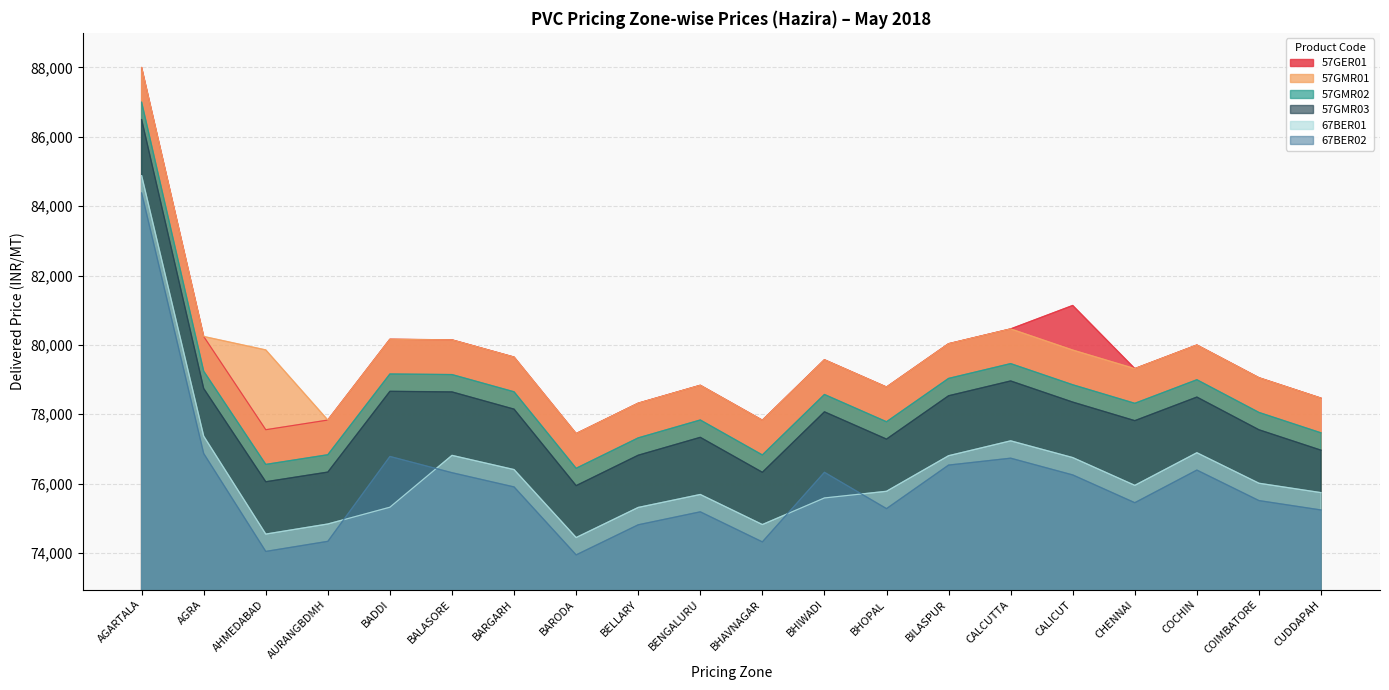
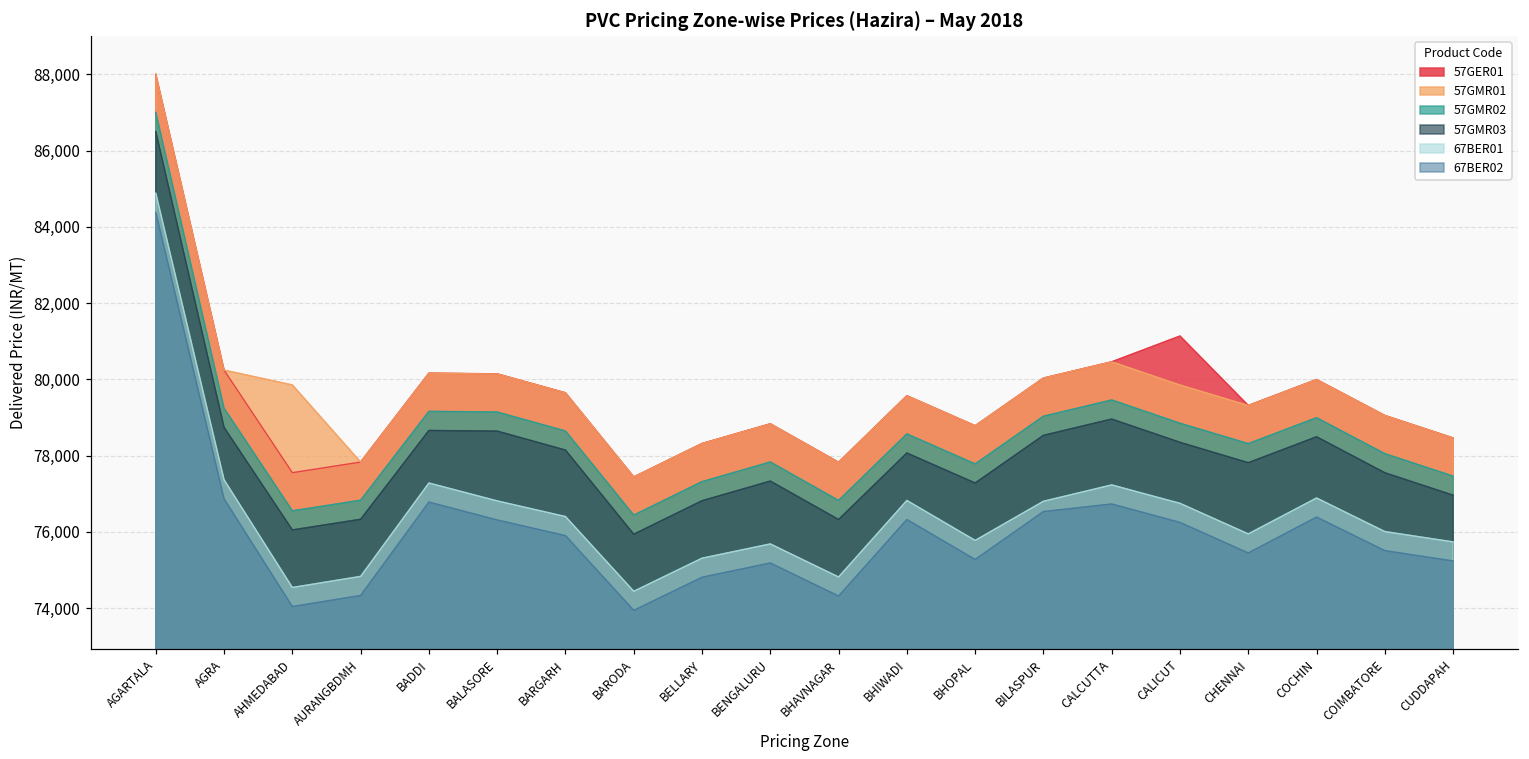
67BER01, BADDI: 75,300 -> 77,300
67BER01, BHIWADI: 75,600 -> 76,800
